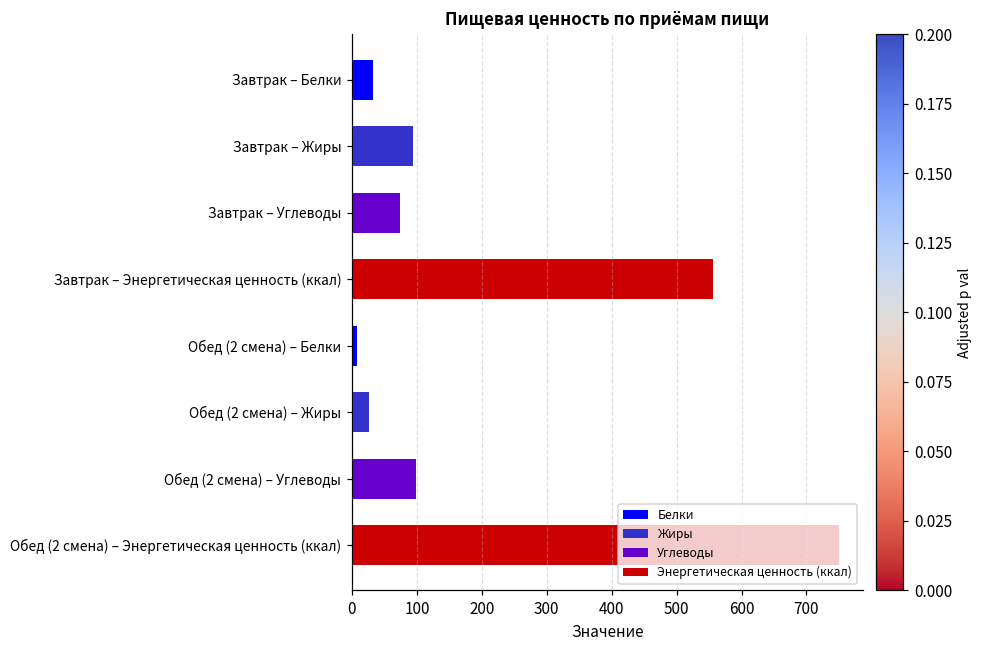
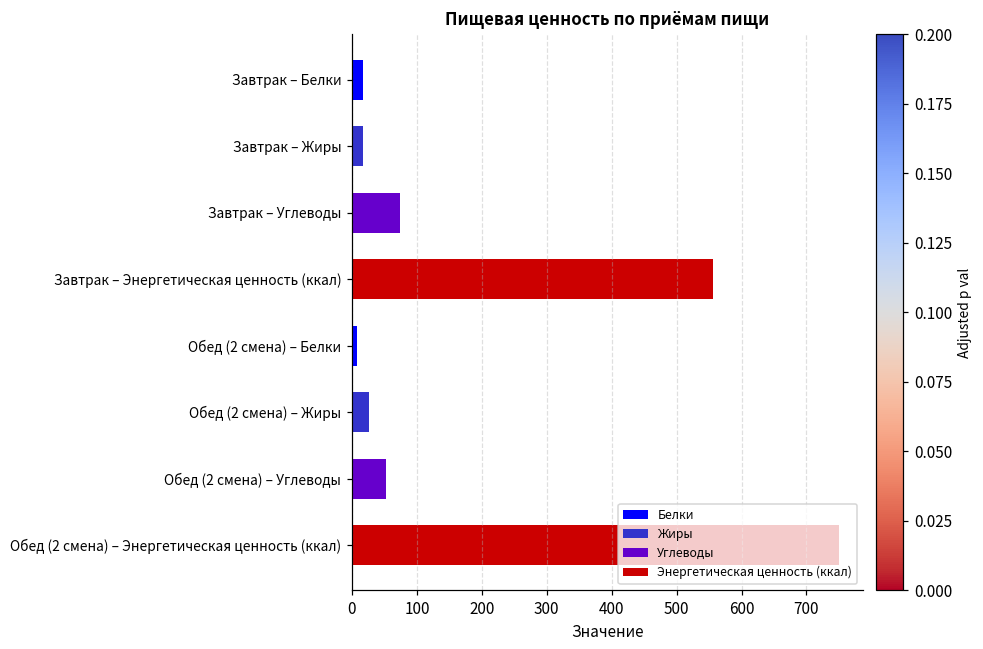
Белки, Завтрак – Белки: 30 -> 20
Жиры, Завтрак – Жиры: 90 -> 20
Углеводы, Обед (2 смена) – Углеводы: 100 -> 50
